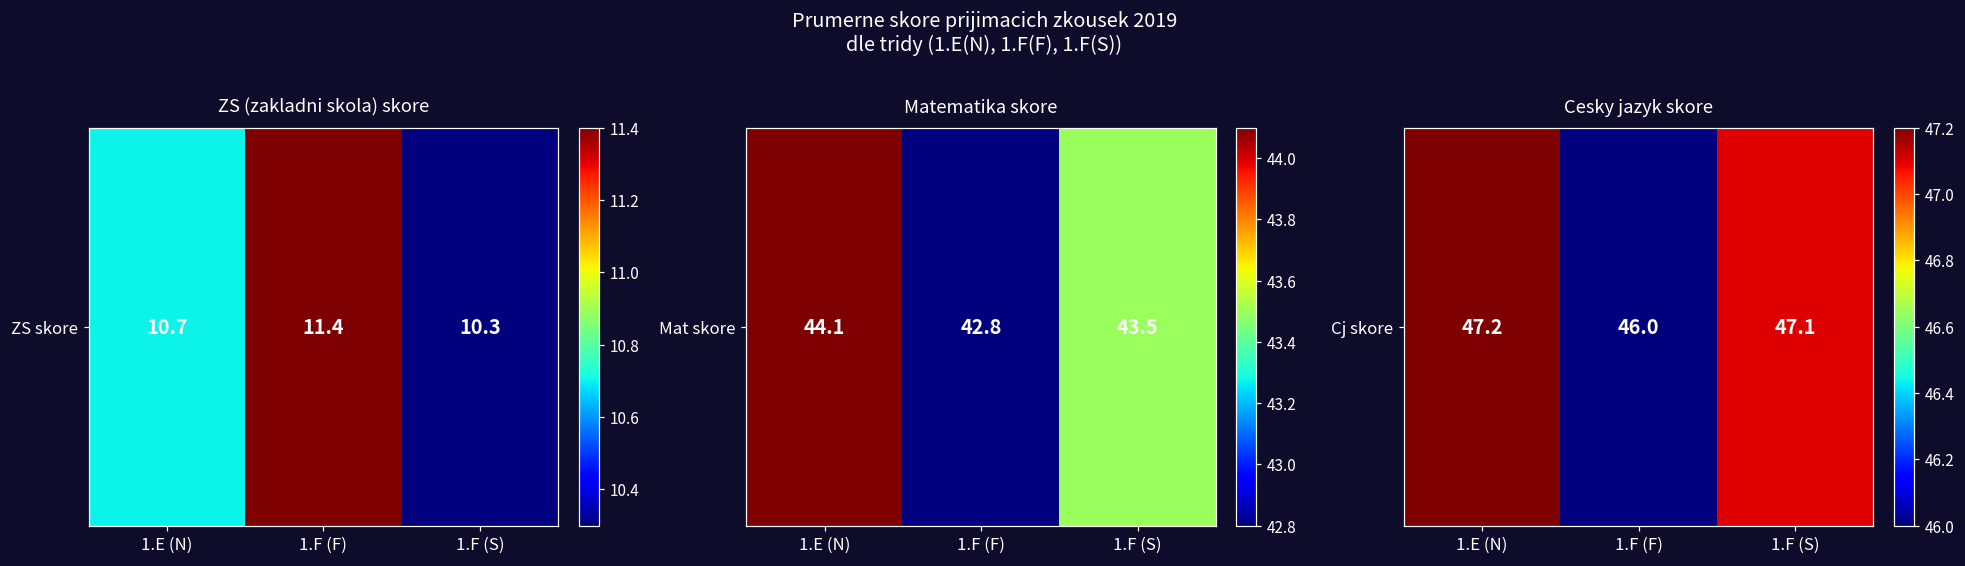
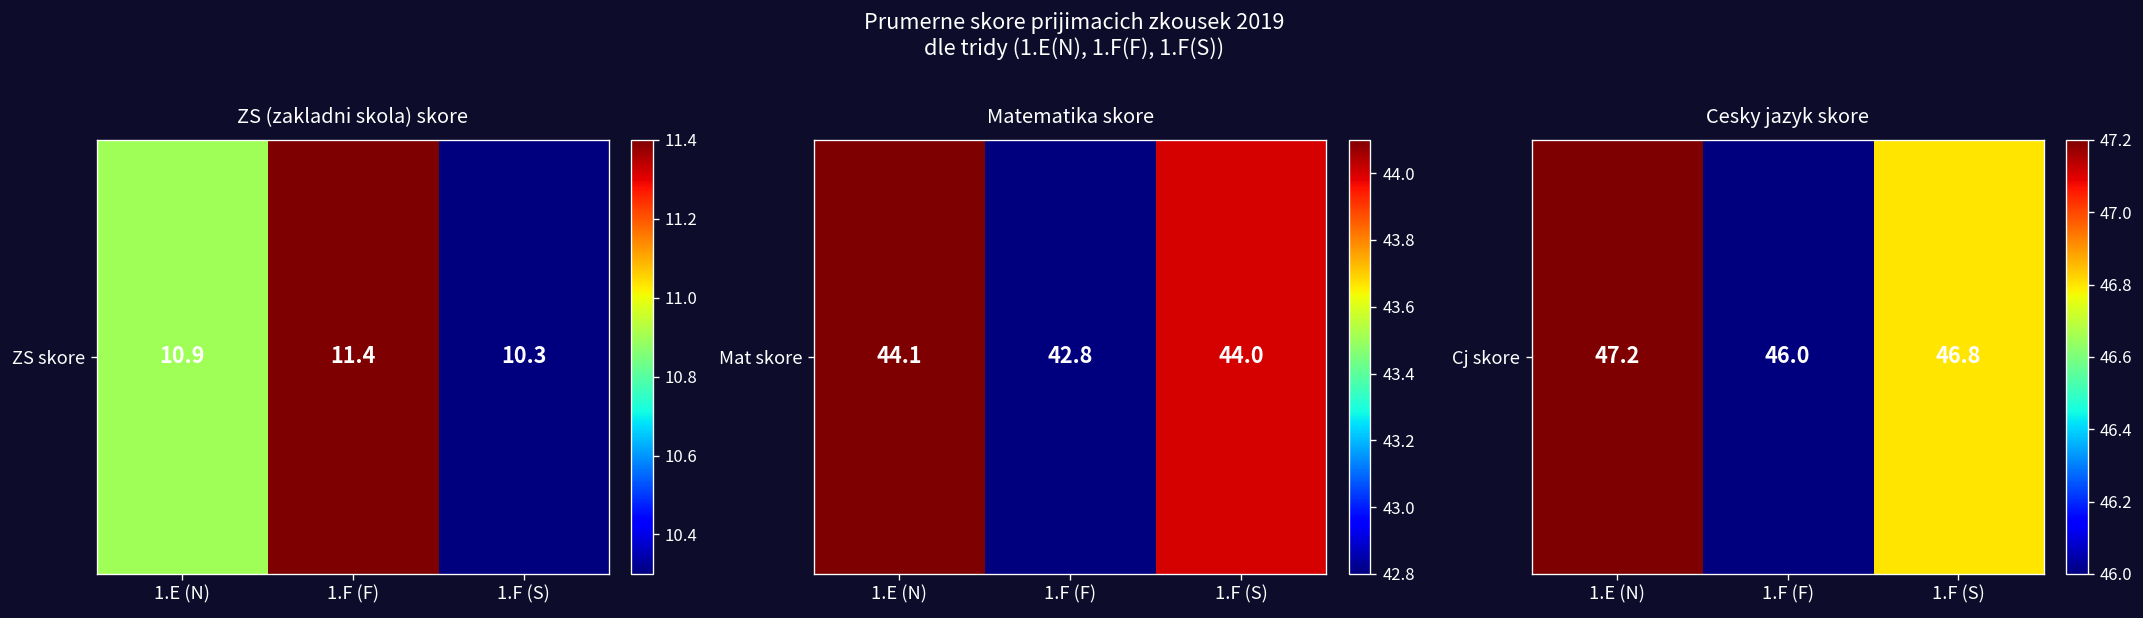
ZS (zakladni skola) skore, ZS skore, 1.E (N): 10.7 -> 10.9
Matematika skore, Mat skore, 1.F (S): 43.5 -> 44.0
Cesky jazyk skore, Cj skore, 1.F (S): 47.1 -> 46.8
